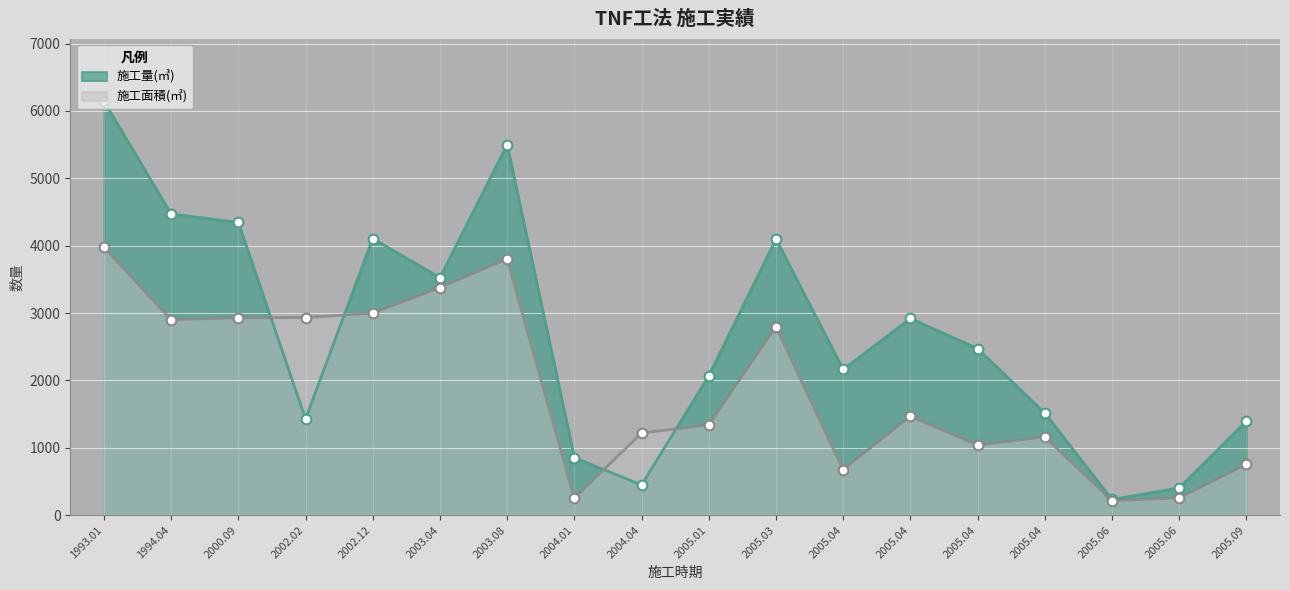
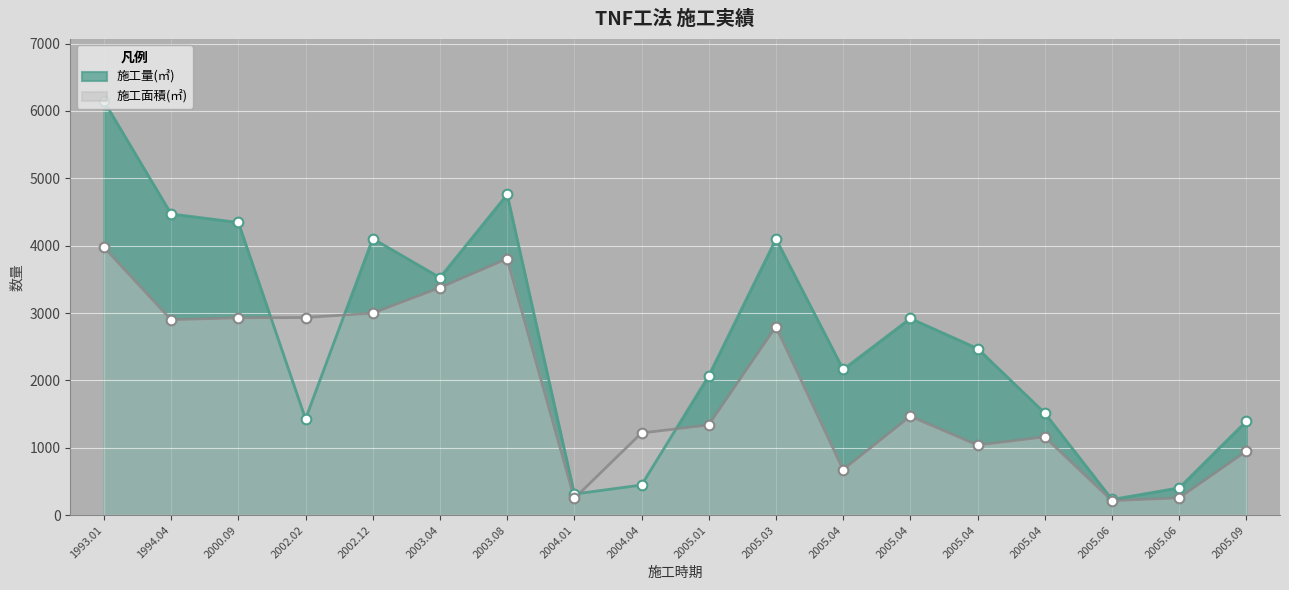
施工量(㎥), 2003.08: 5500 -> 4800
施工量(㎥), 2004.01: 900 -> 300
施工面積(㎡), 2005.09: 800 -> 900
